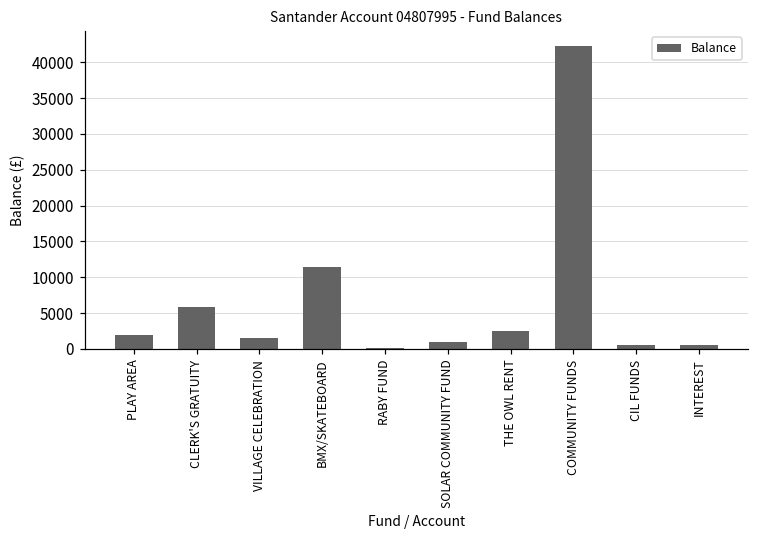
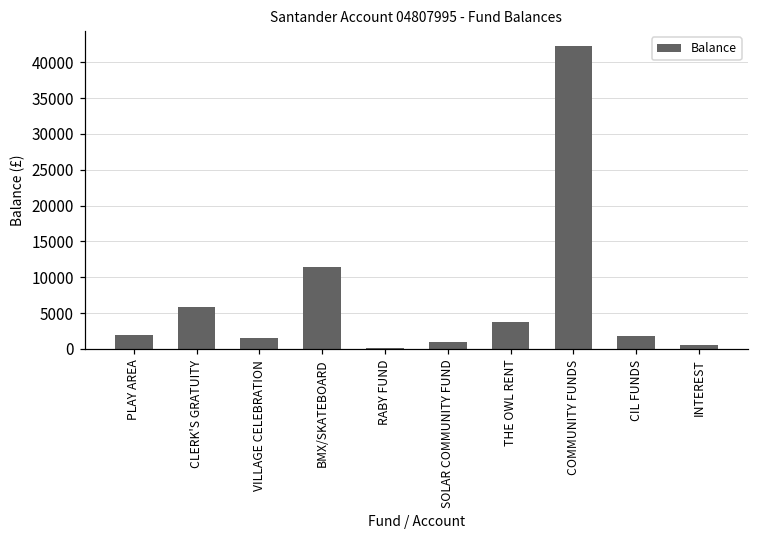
THE OWL RENT: 3000 -> 4000
CIL FUNDS: 1000 -> 2000
